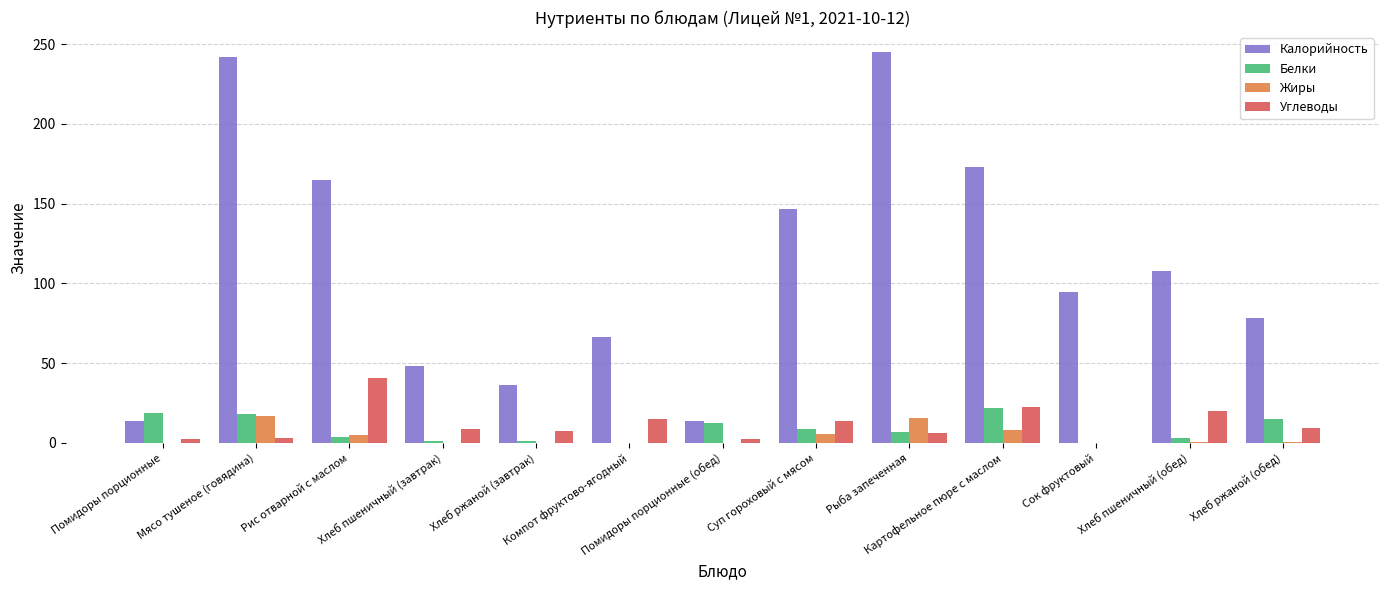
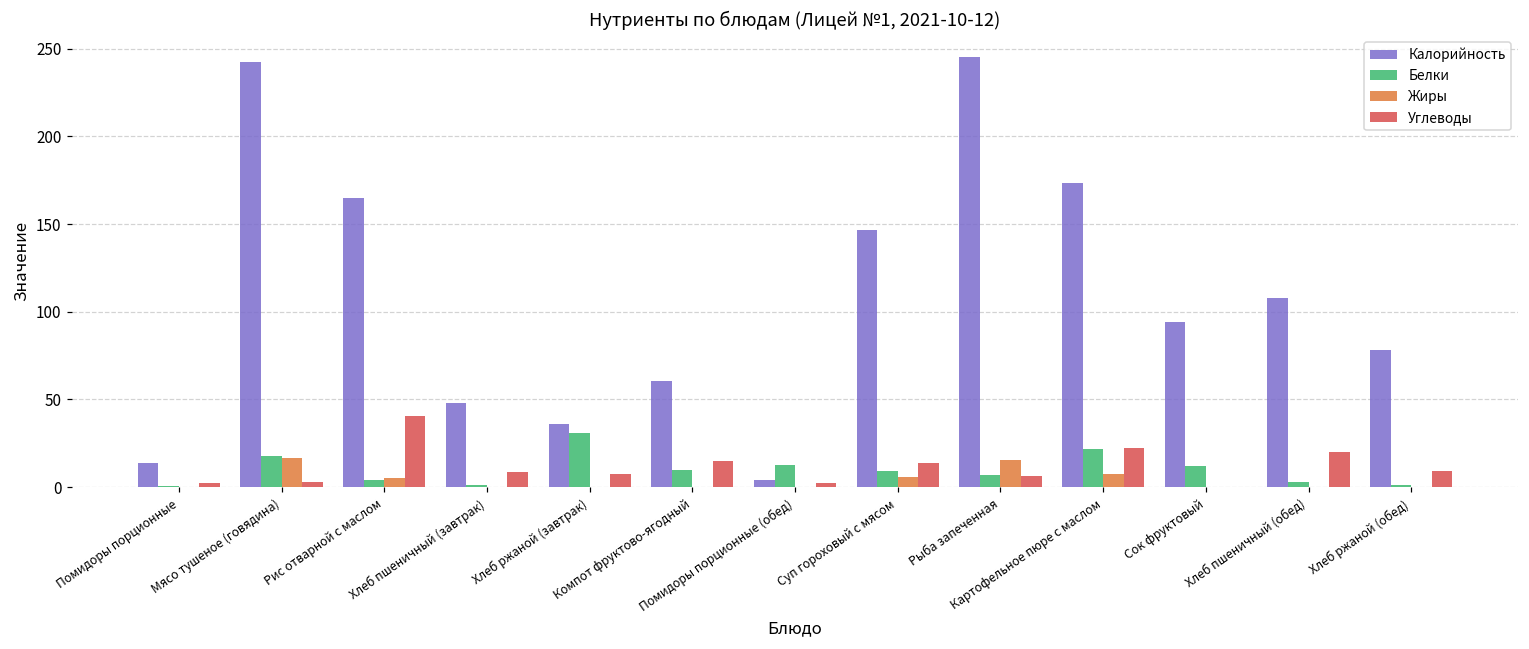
Белки, Помидоры порционные: 19 -> 1
Белки, Хлеб ржаной (завтрак): 1 -> 31
Калорийность, Компот фруктово-ягодный: 67 -> 61
Белки, Компот фруктово-ягодный: 0 -> 10
Калорийность, Помидоры порционные (обед): 14 -> 4
Белки, Сок фруктовый: 0 -> 12
Белки, Хлеб ржаной (обед): 15 -> 1
